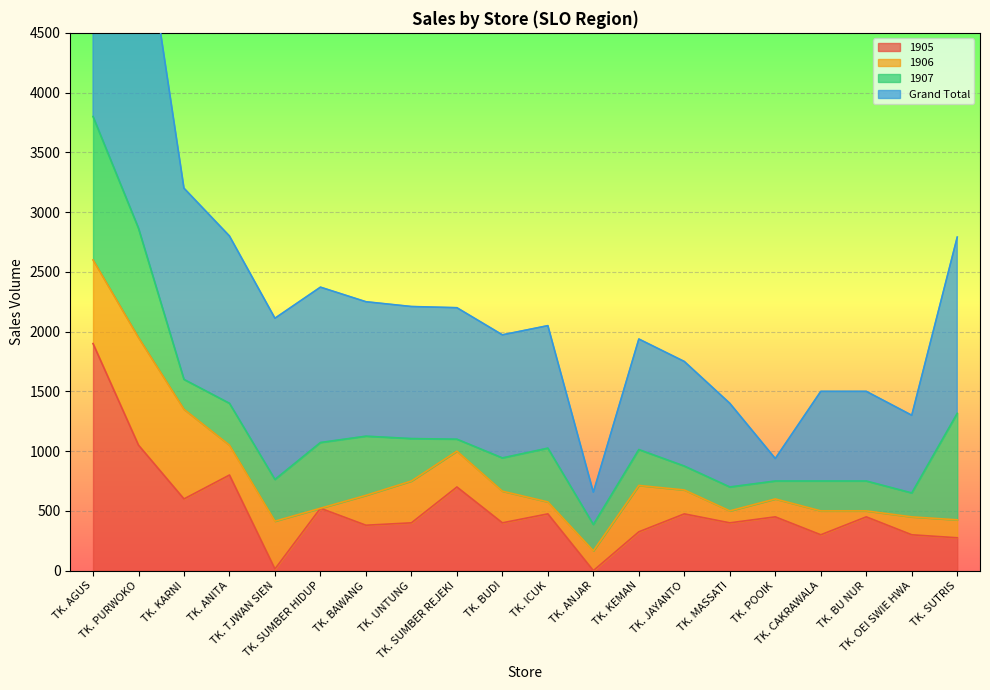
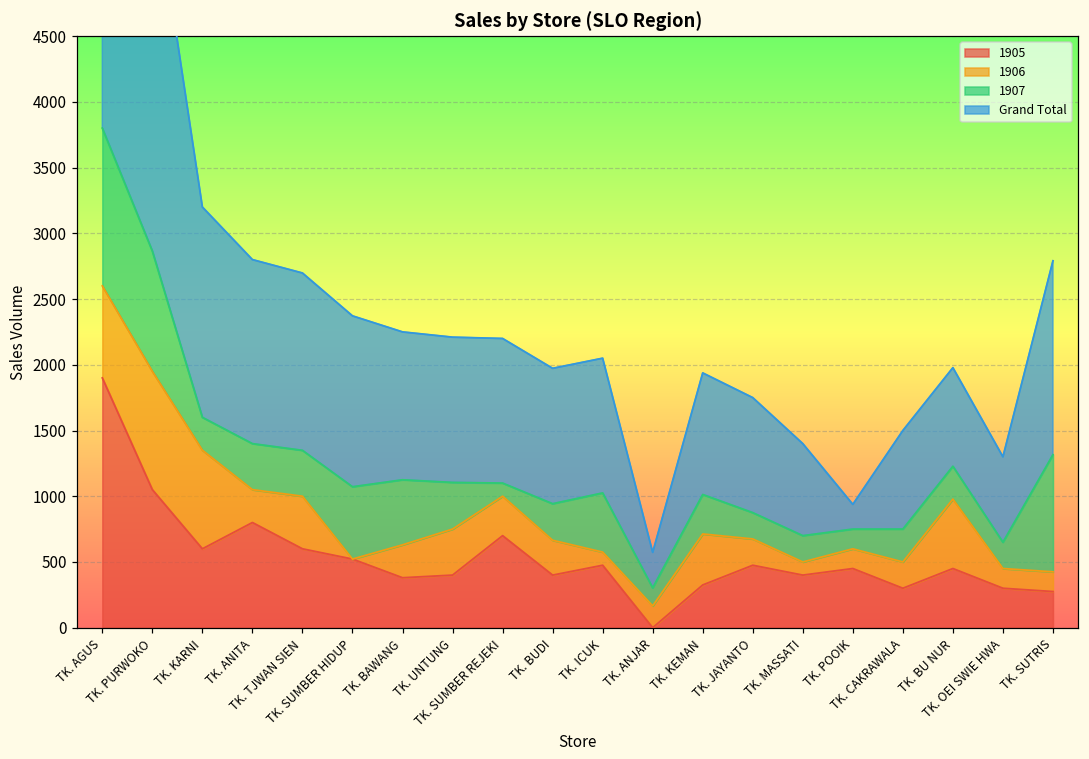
1905, TK. TJWAN SIEN: 10 -> 600
1907, TK. ANJAR: 220 -> 140
1906, TK. BU NUR: 50 -> 530
